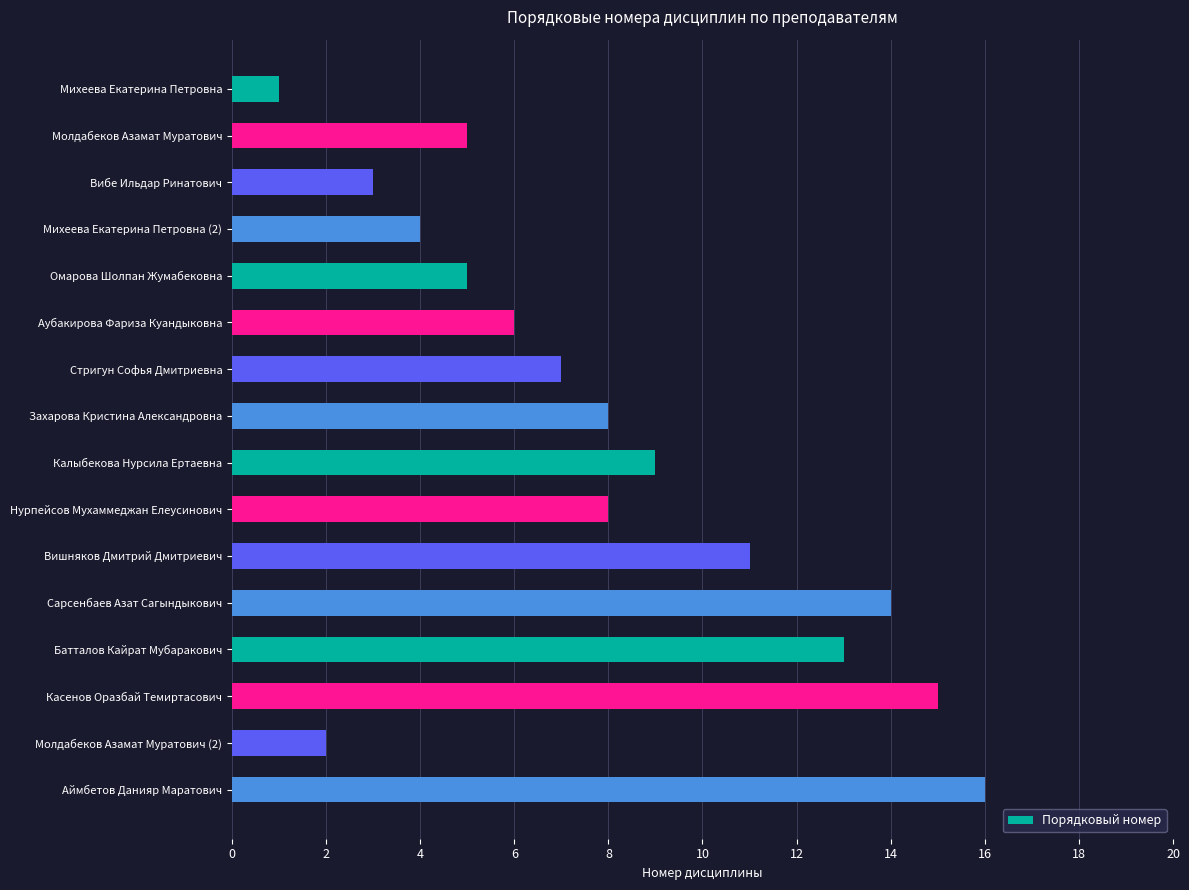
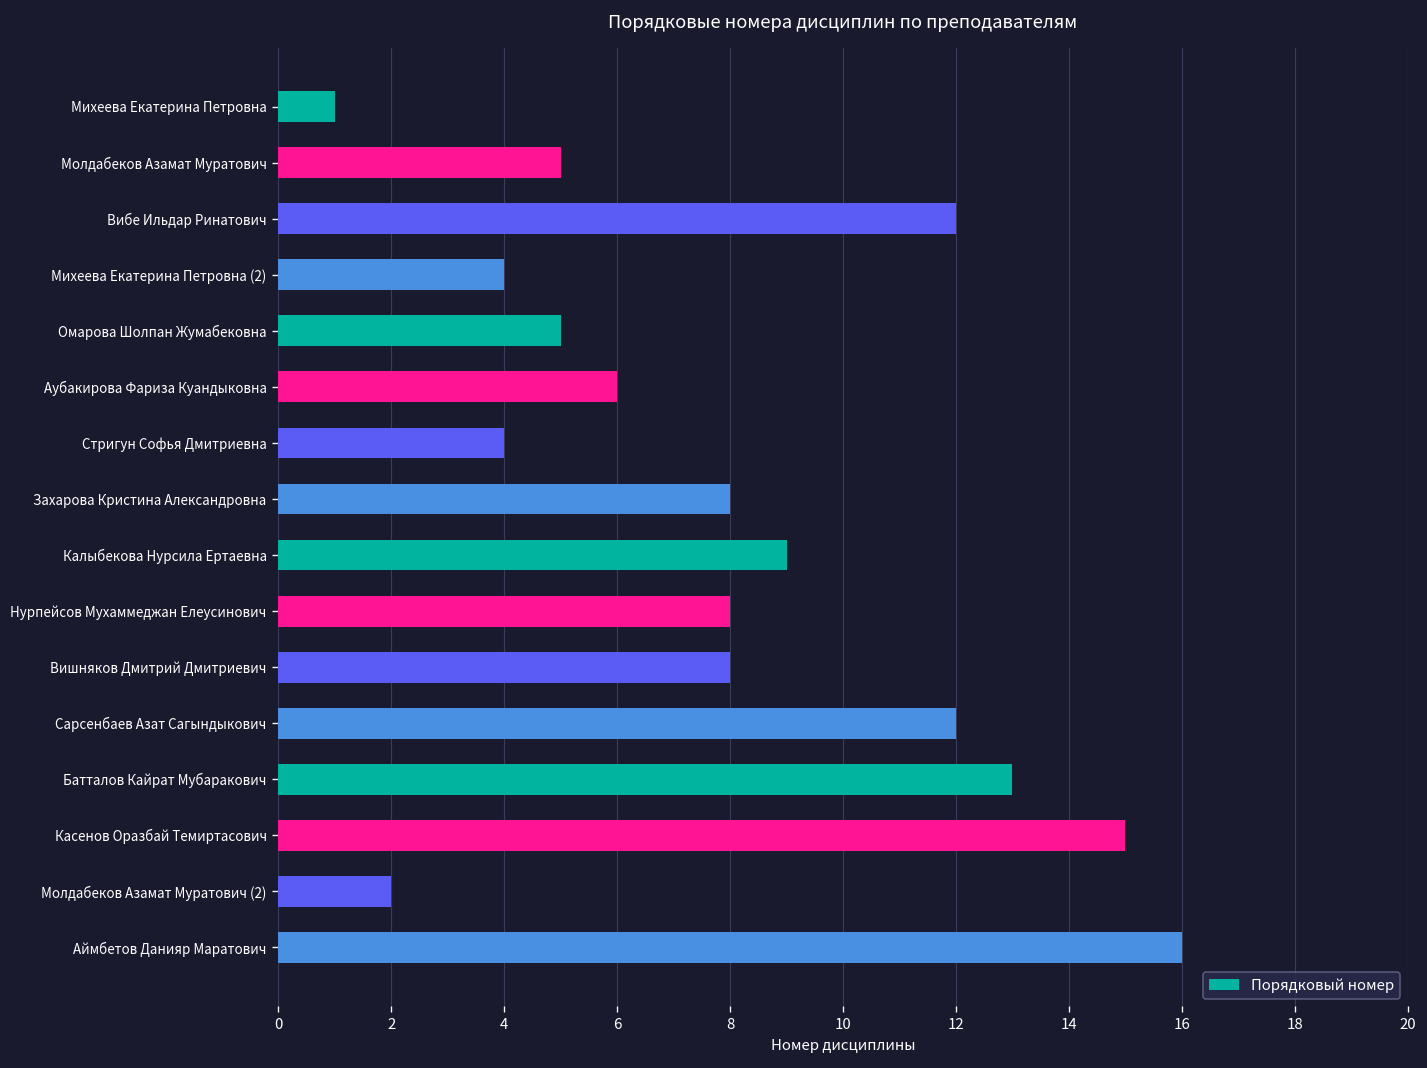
Вибе Ильдар Ринатович: 3 -> 12
Стригун Софья Дмитриевна: 7 -> 4
Вишняков Дмитрий Дмитриевич: 11 -> 8
Сарсенбаев Азат Сагындыкович: 14 -> 12
